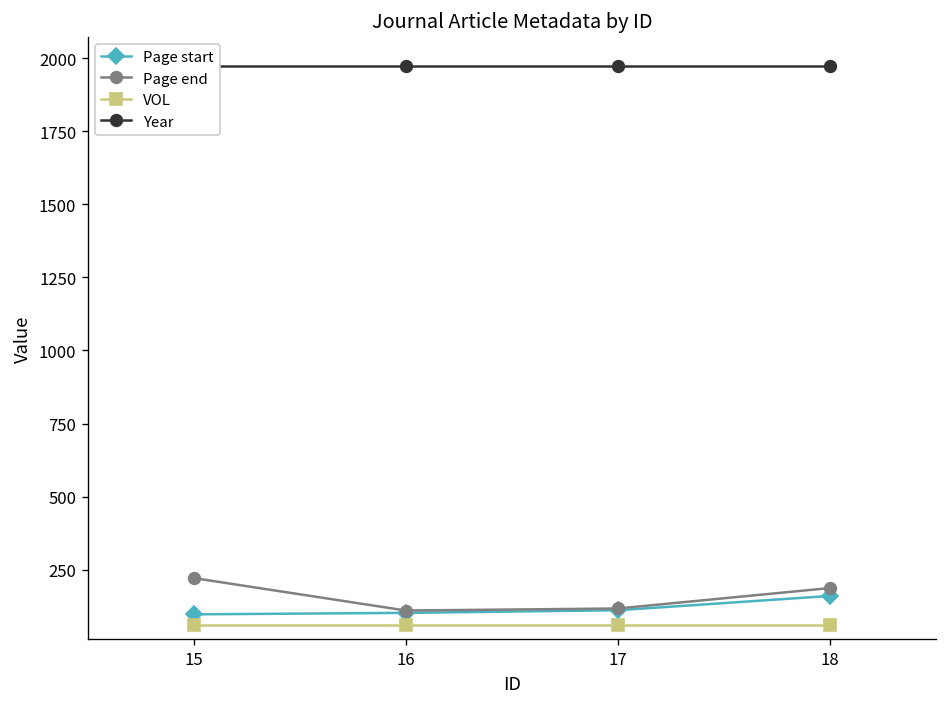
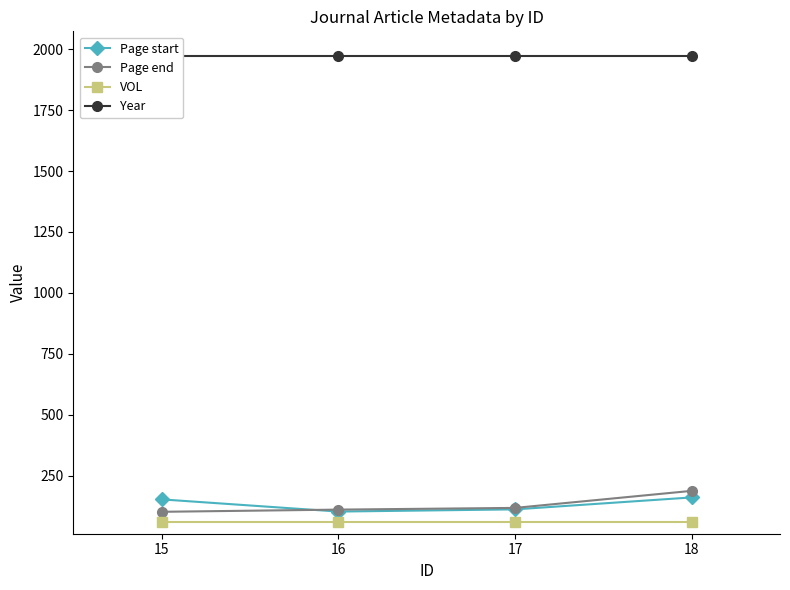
Page start, 15: 100 -> 150
Page end, 15: 220 -> 100
